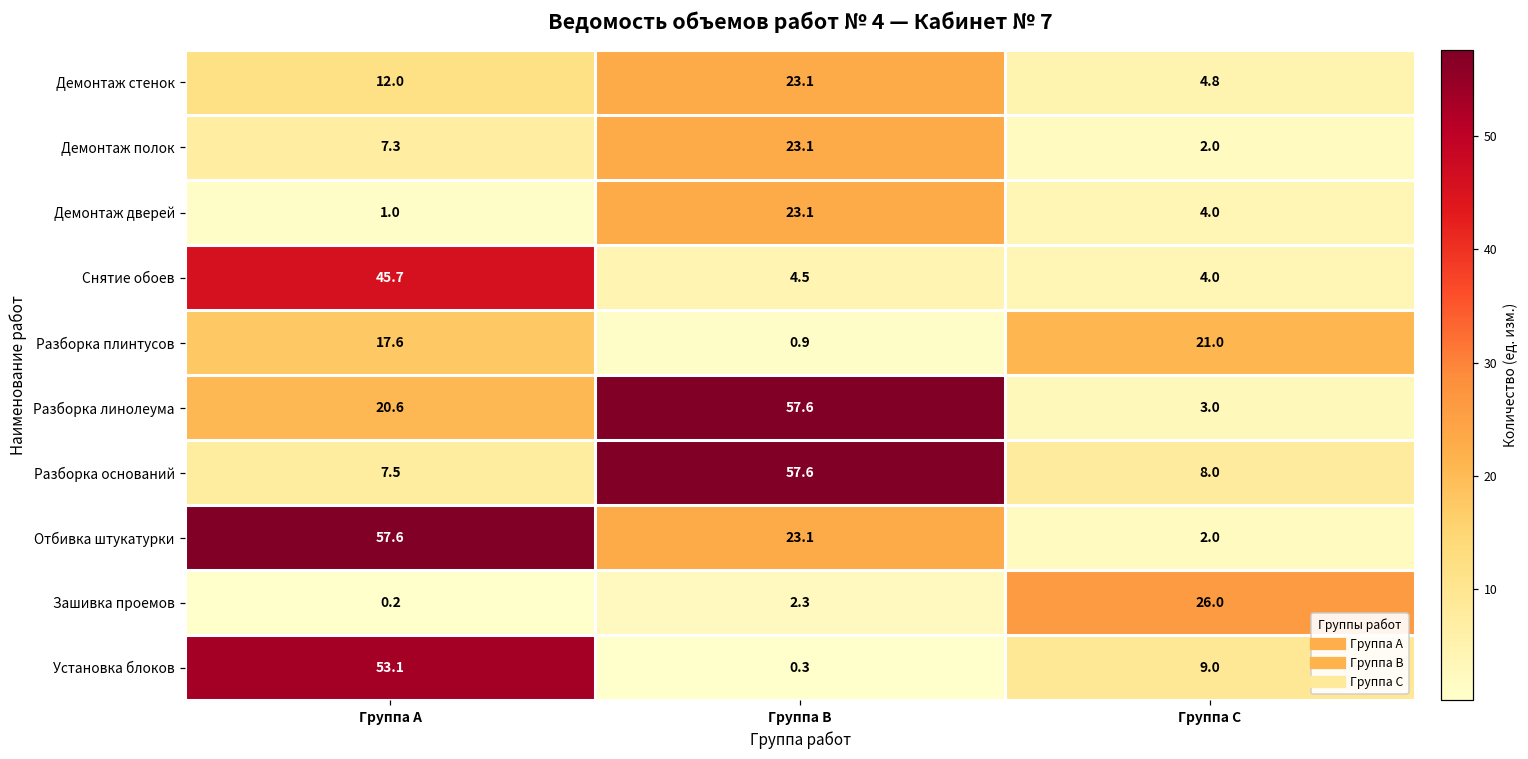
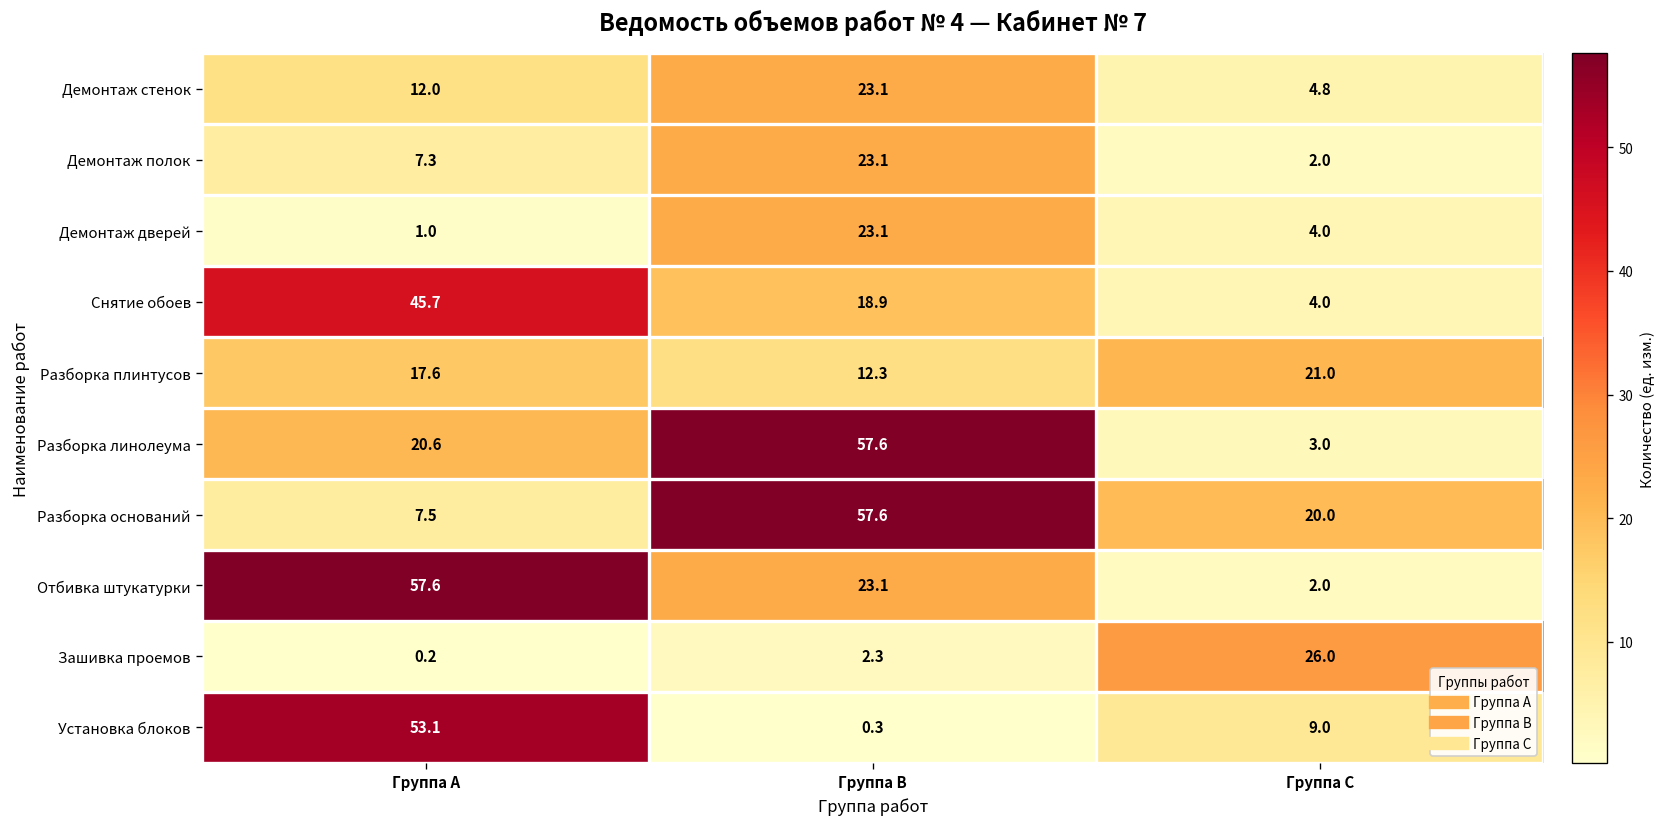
Снятие обоев, Группа B: 4.5 -> 18.9
Разборка плинтусов, Группа B: 0.9 -> 12.3
Разборка оснований, Группа C: 8.0 -> 20.0
